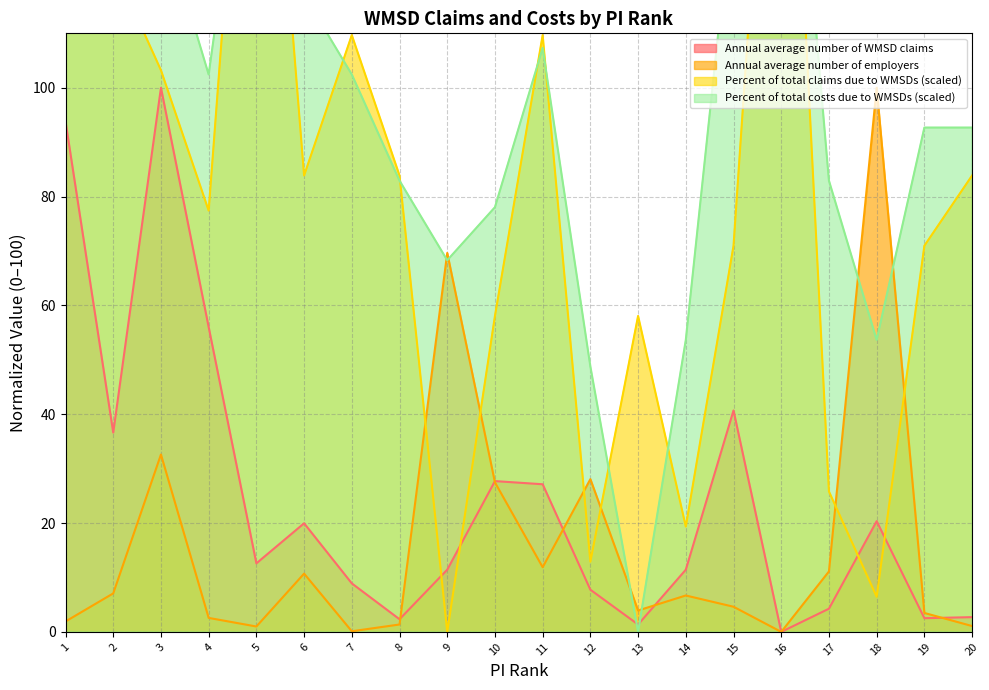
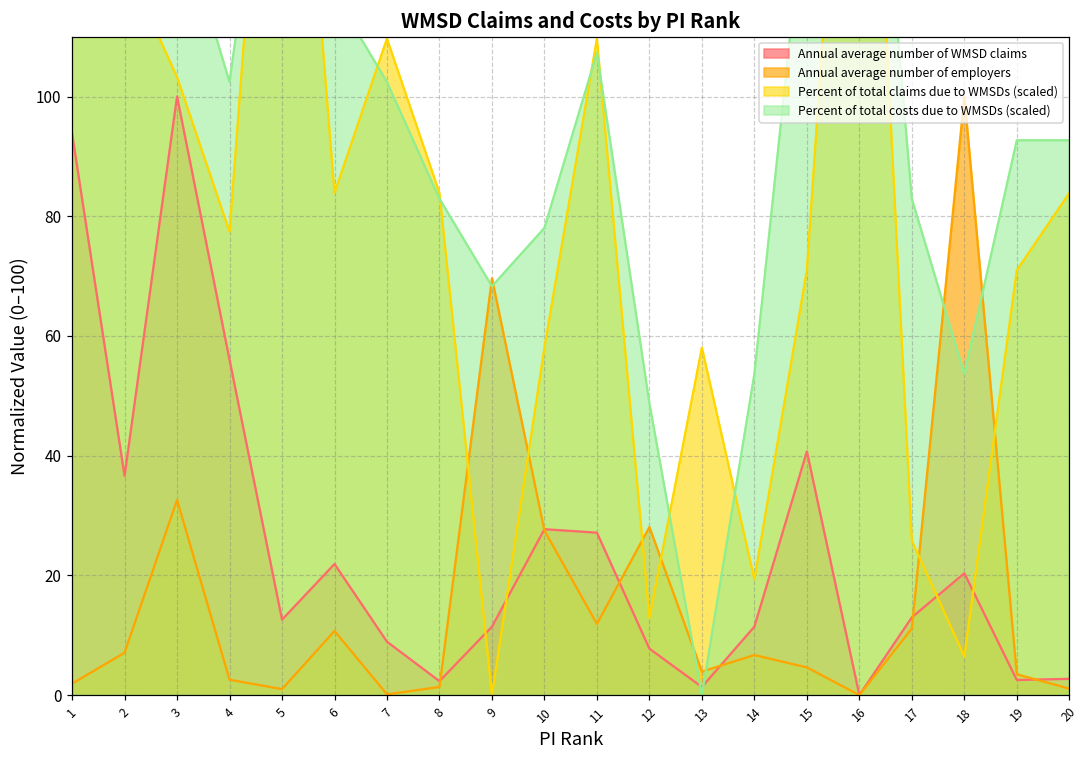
Annual average number of WMSD claims, 6: 20 -> 22
Annual average number of WMSD claims, 17: 4 -> 13
